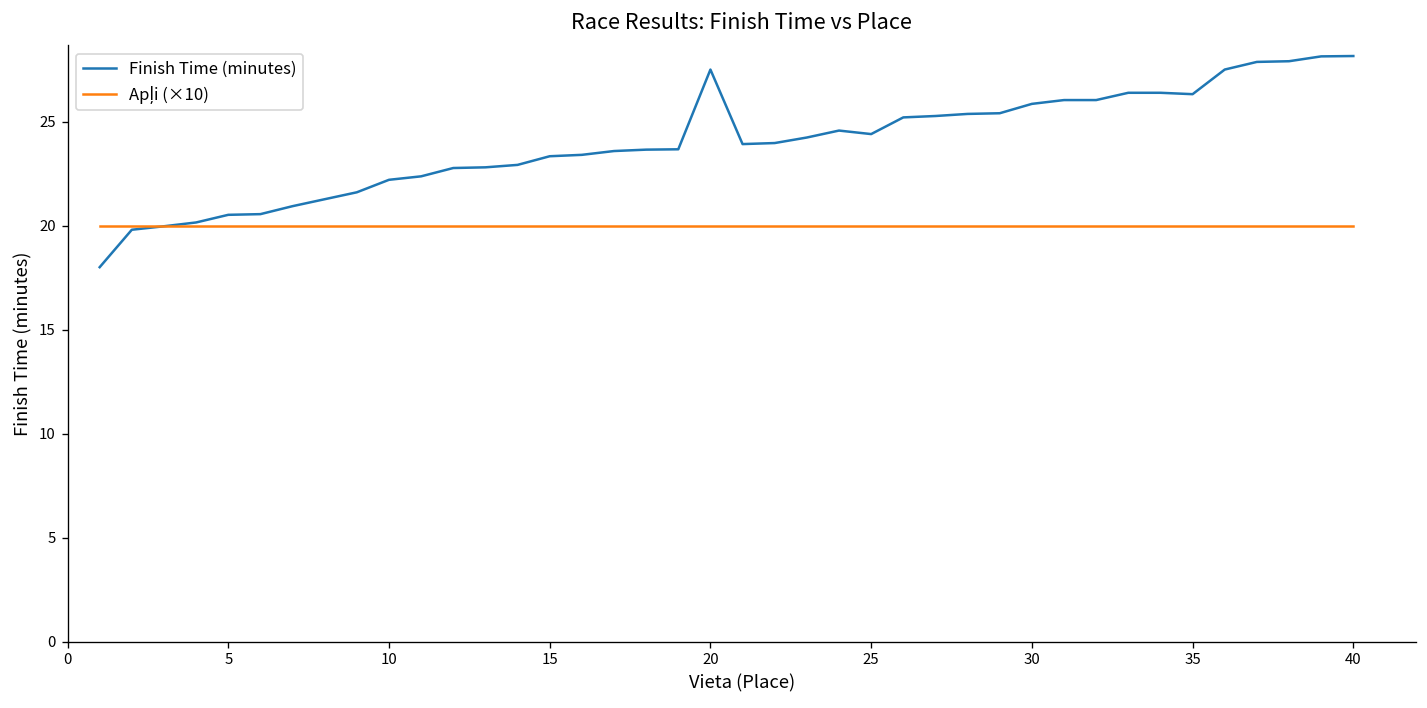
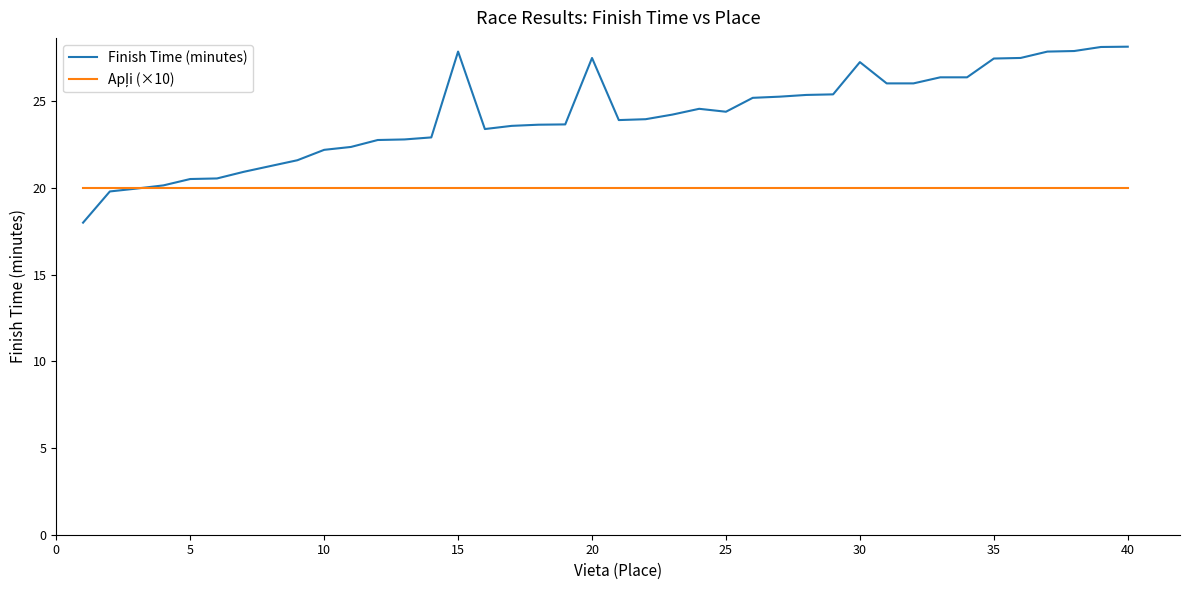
Finish Time (minutes), 15: 23.3 -> 27.9
Finish Time (minutes), 30: 25.9 -> 27.3
Finish Time (minutes), 35: 26.3 -> 27.5
